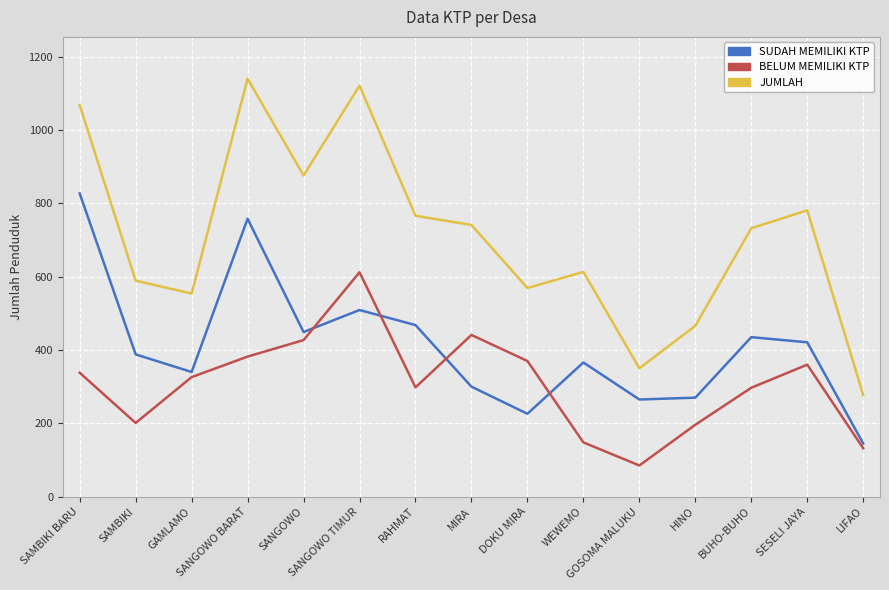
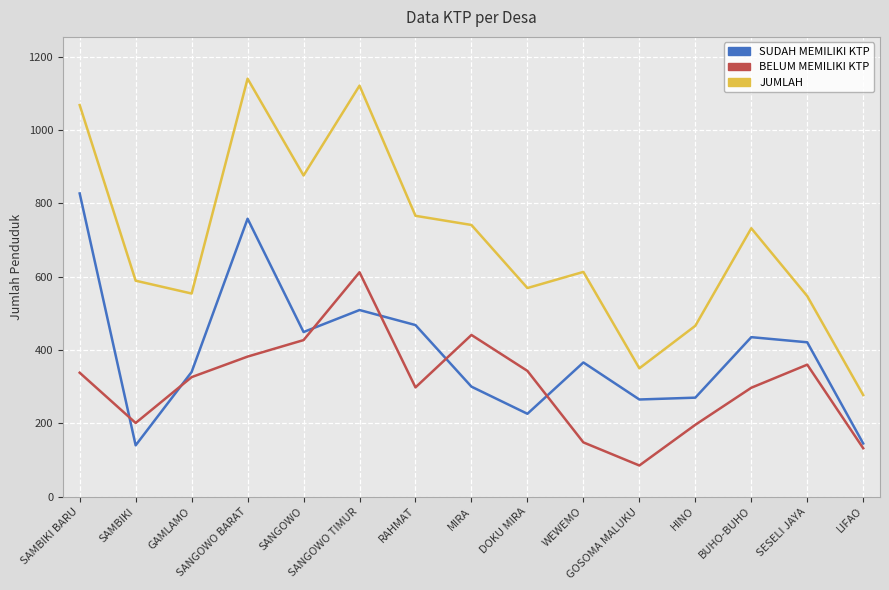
SUDAH MEMILIKI KTP, SAMBIKI: 390 -> 140
BELUM MEMILIKI KTP, DOKU MIRA: 370 -> 340
JUMLAH, SESELI JAYA: 780 -> 550
